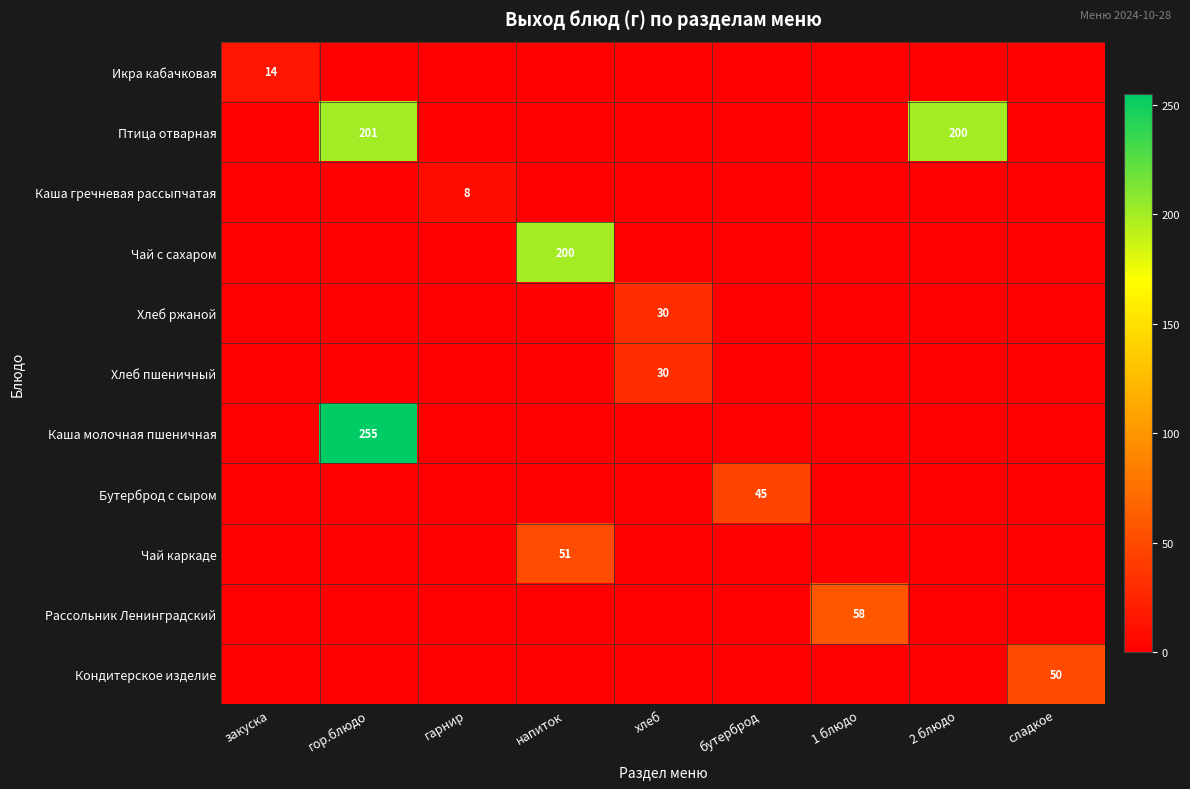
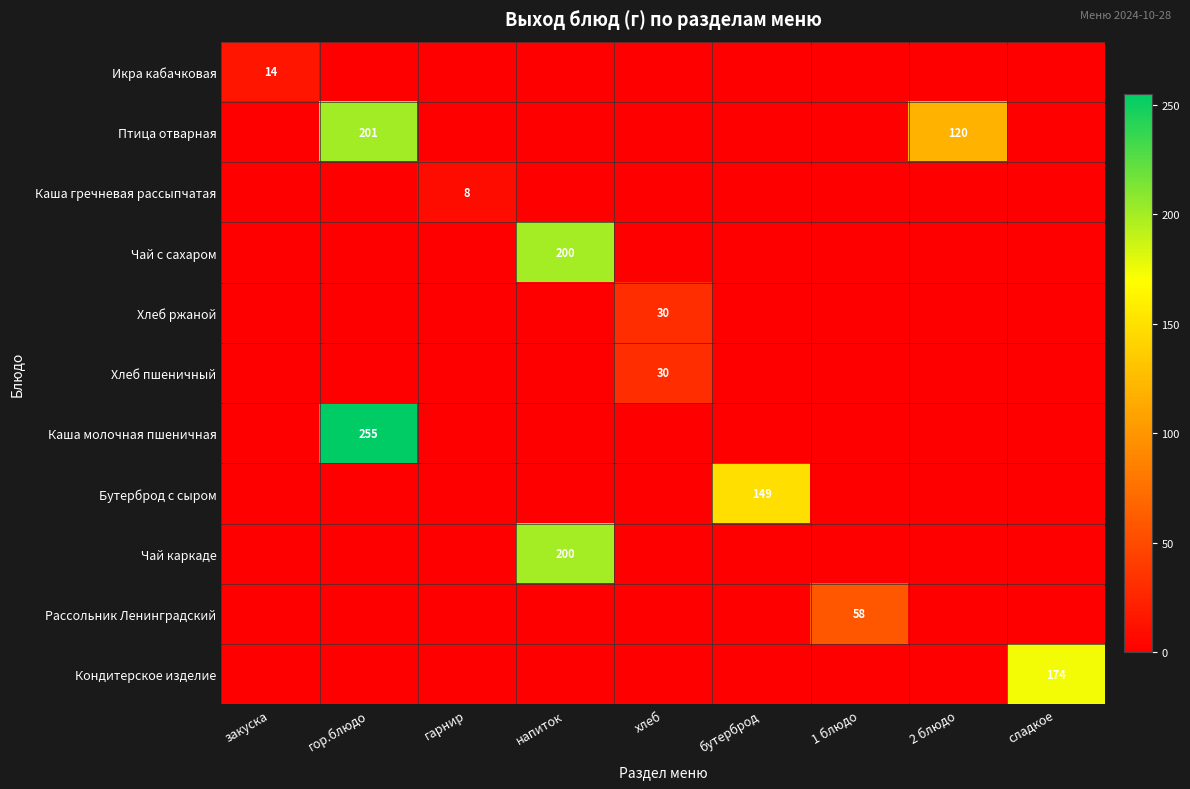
Птица отварная, 2 блюдо: 200 -> 120
Бутерброд с сыром, бутерброд: 45 -> 149
Чай каркаде, напиток: 51 -> 200
Кондитерское изделие, сладкое: 50 -> 174
